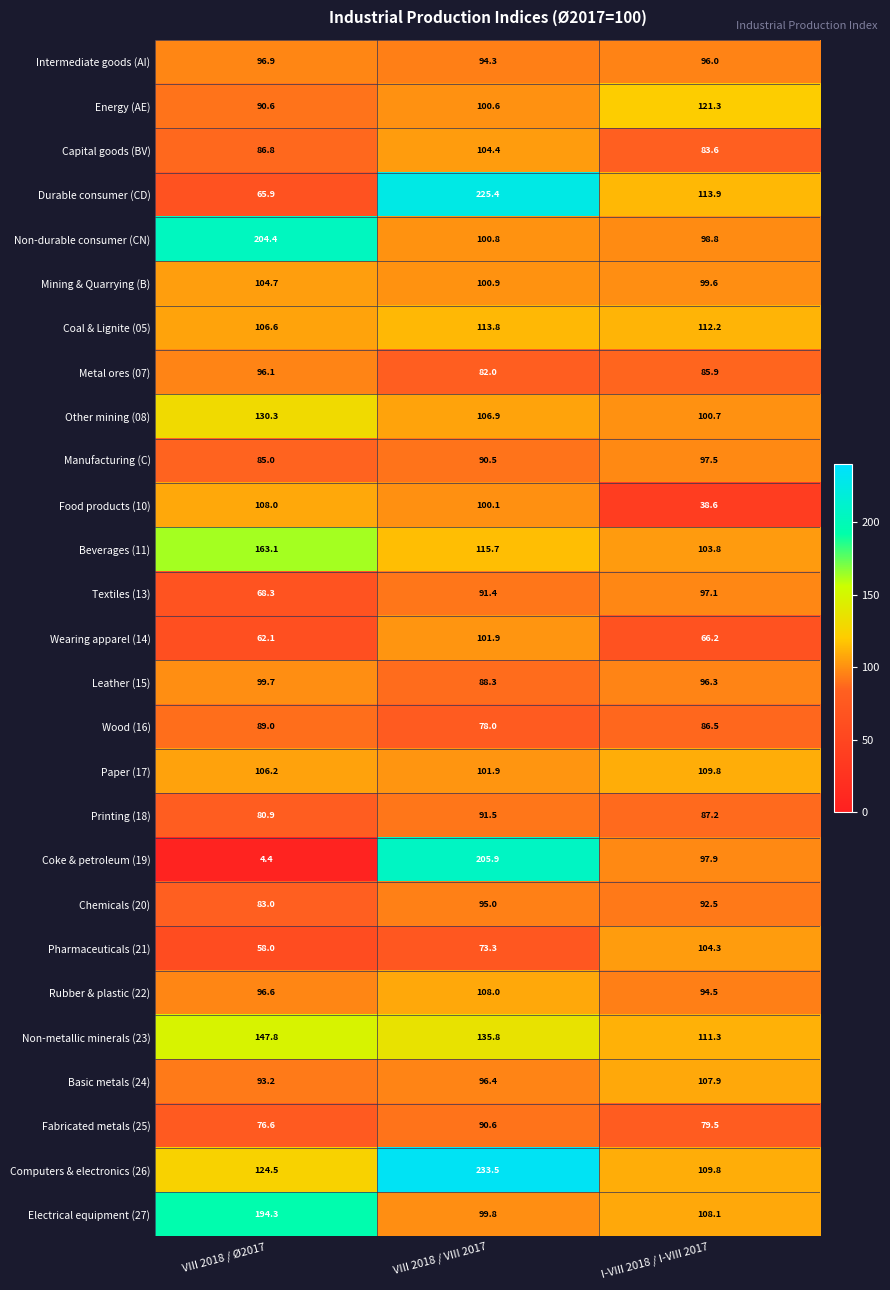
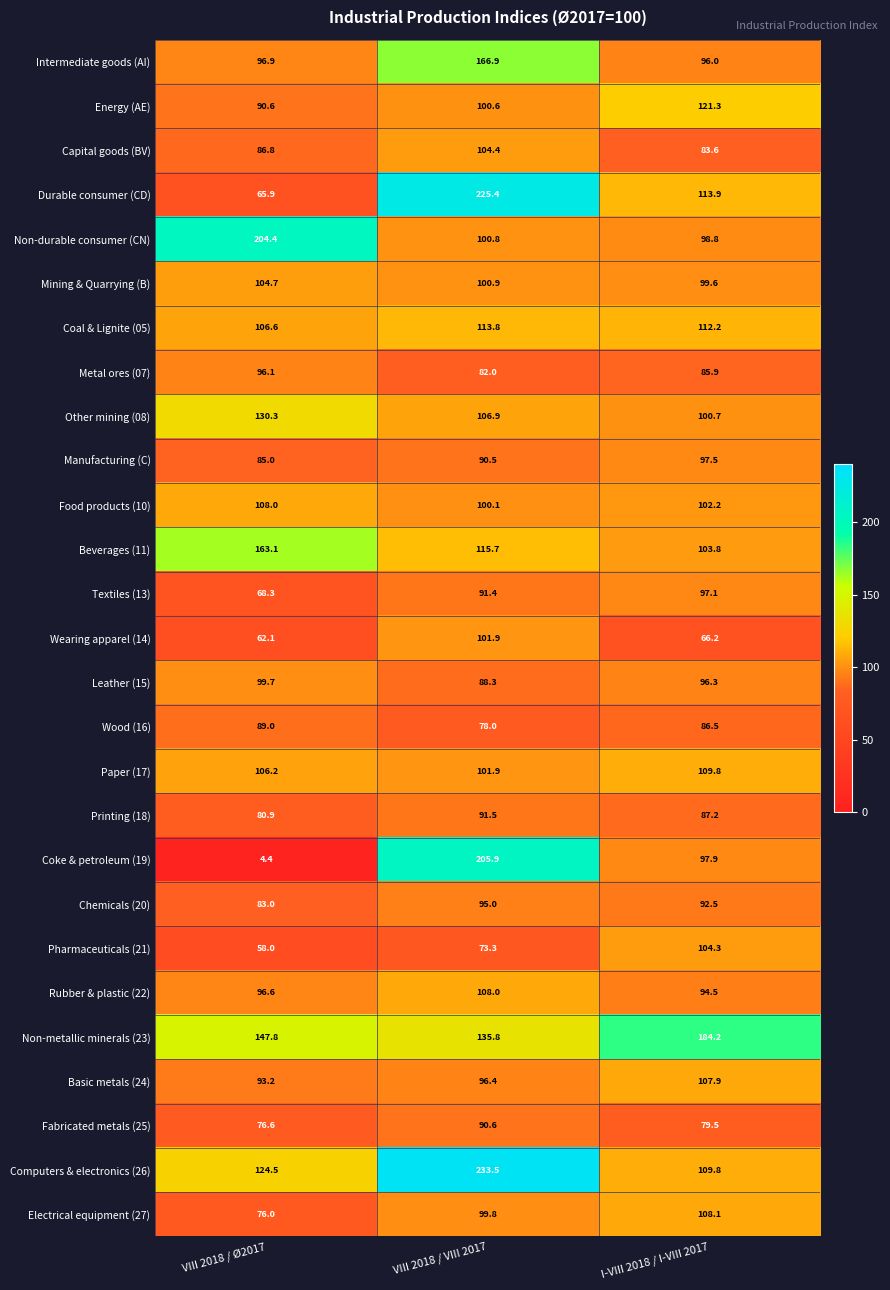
Intermediate goods (AI), VIII 2018 / VIII 2017: 94.3 -> 166.9
Food products (10), I-VIII 2018 / I-VIII 2017: 38.6 -> 102.2
Non-metallic minerals (23), I-VIII 2018 / I-VIII 2017: 111.3 -> 184.2
Electrical equipment (27), VIII 2018 / Ø2017: 194.3 -> 76.0
